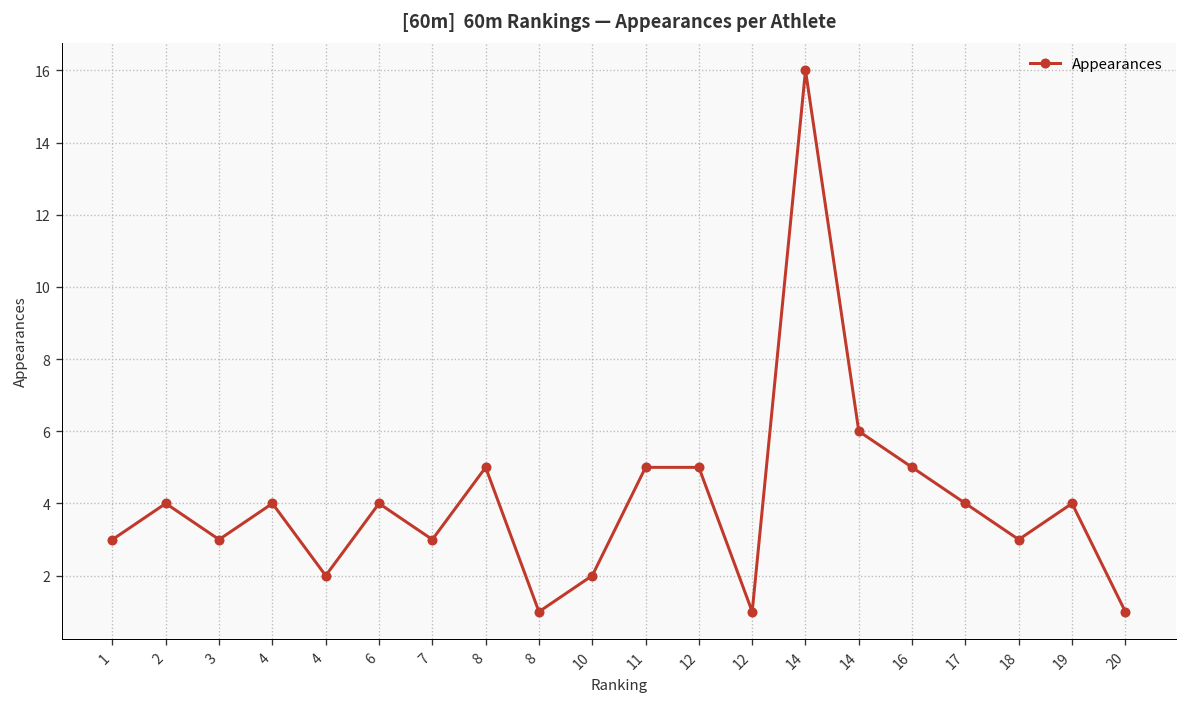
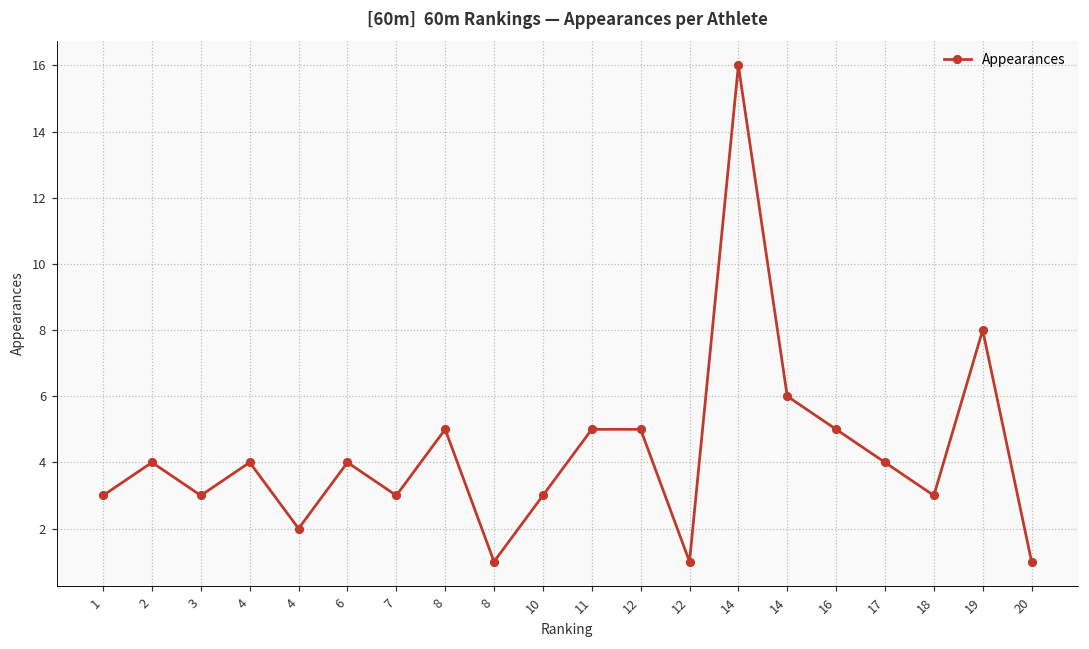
10: 2 -> 3
19: 4 -> 8
